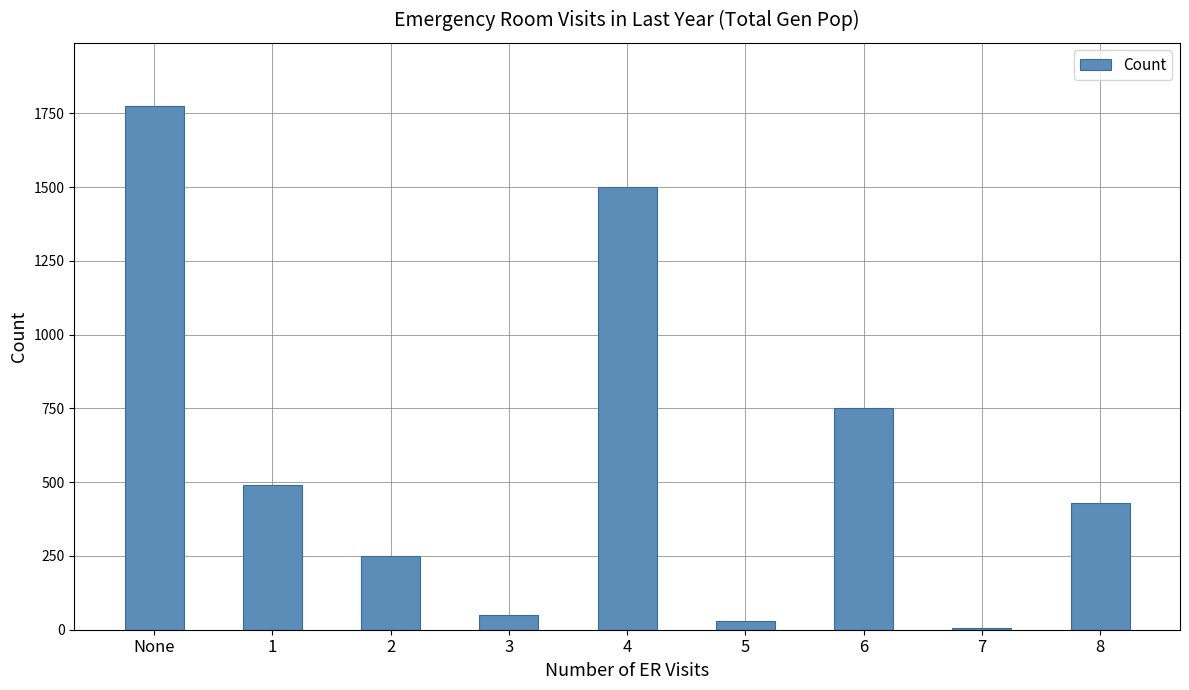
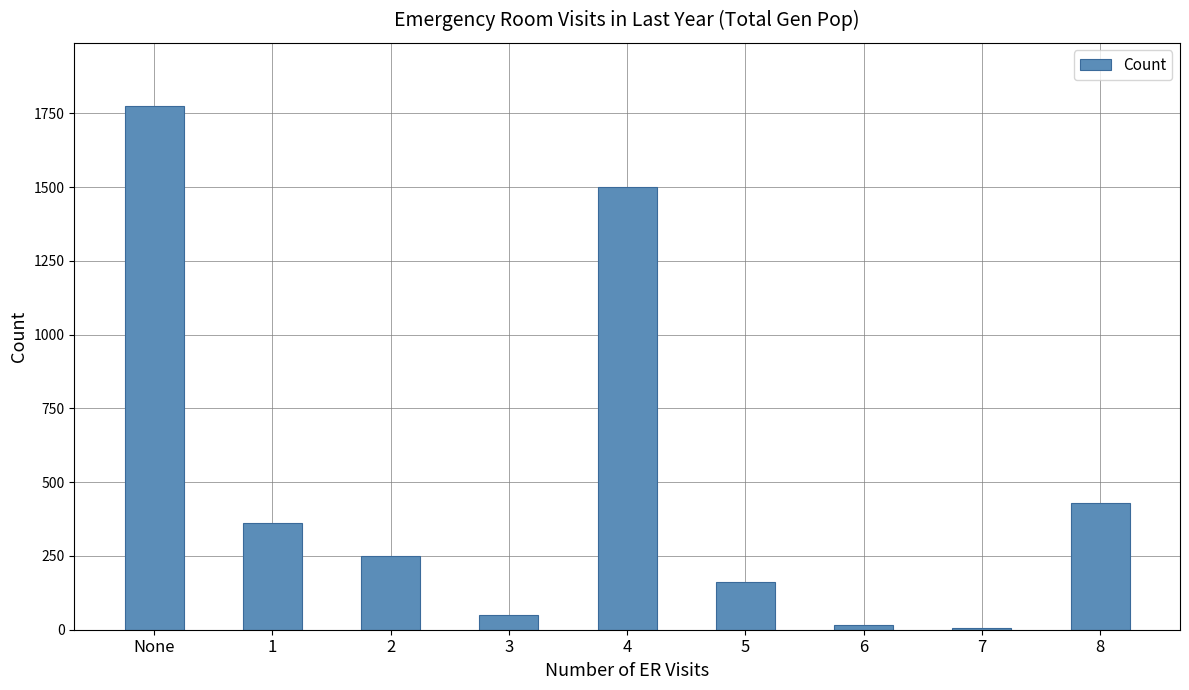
1: 490 -> 360
5: 30 -> 160
6: 750 -> 20
